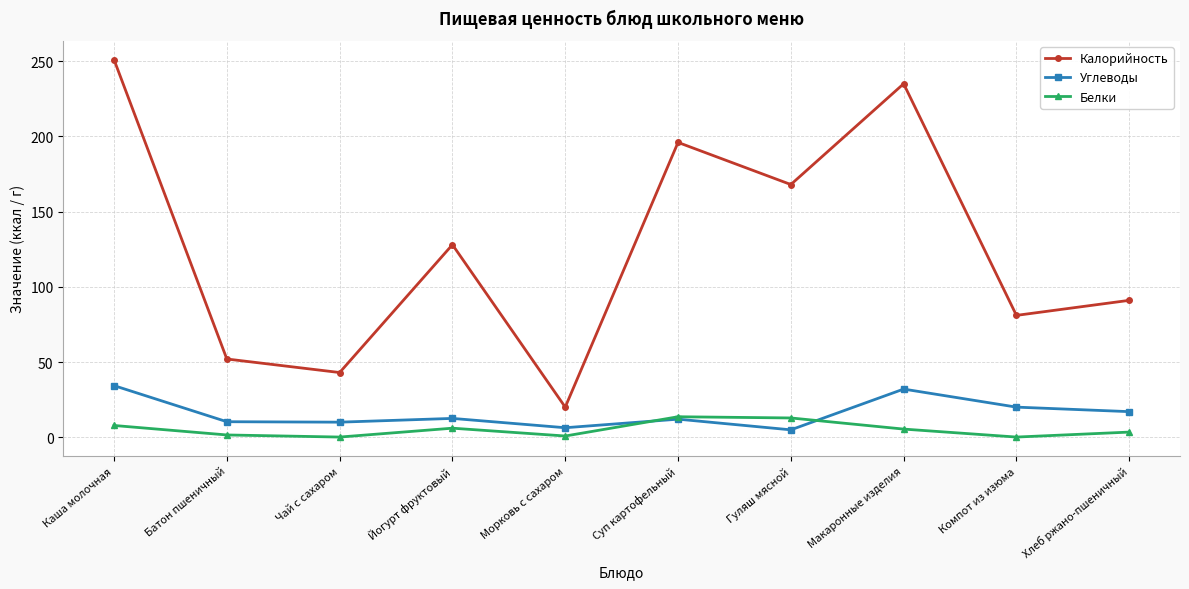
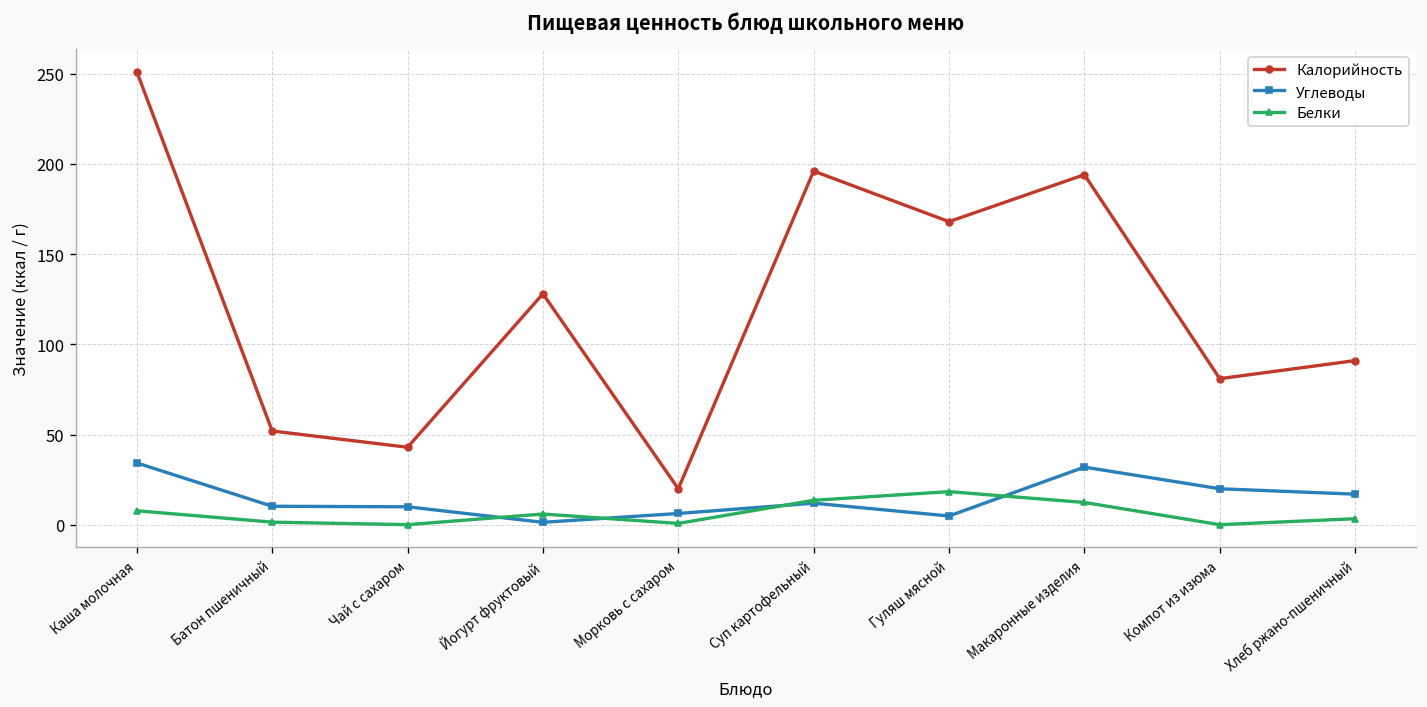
Углеводы, Йогурт фруктовый: 13 -> 1
Белки, Гуляш мясной: 13 -> 18
Калорийность, Макаронные изделия: 235 -> 194
Белки, Макаронные изделия: 5 -> 12
